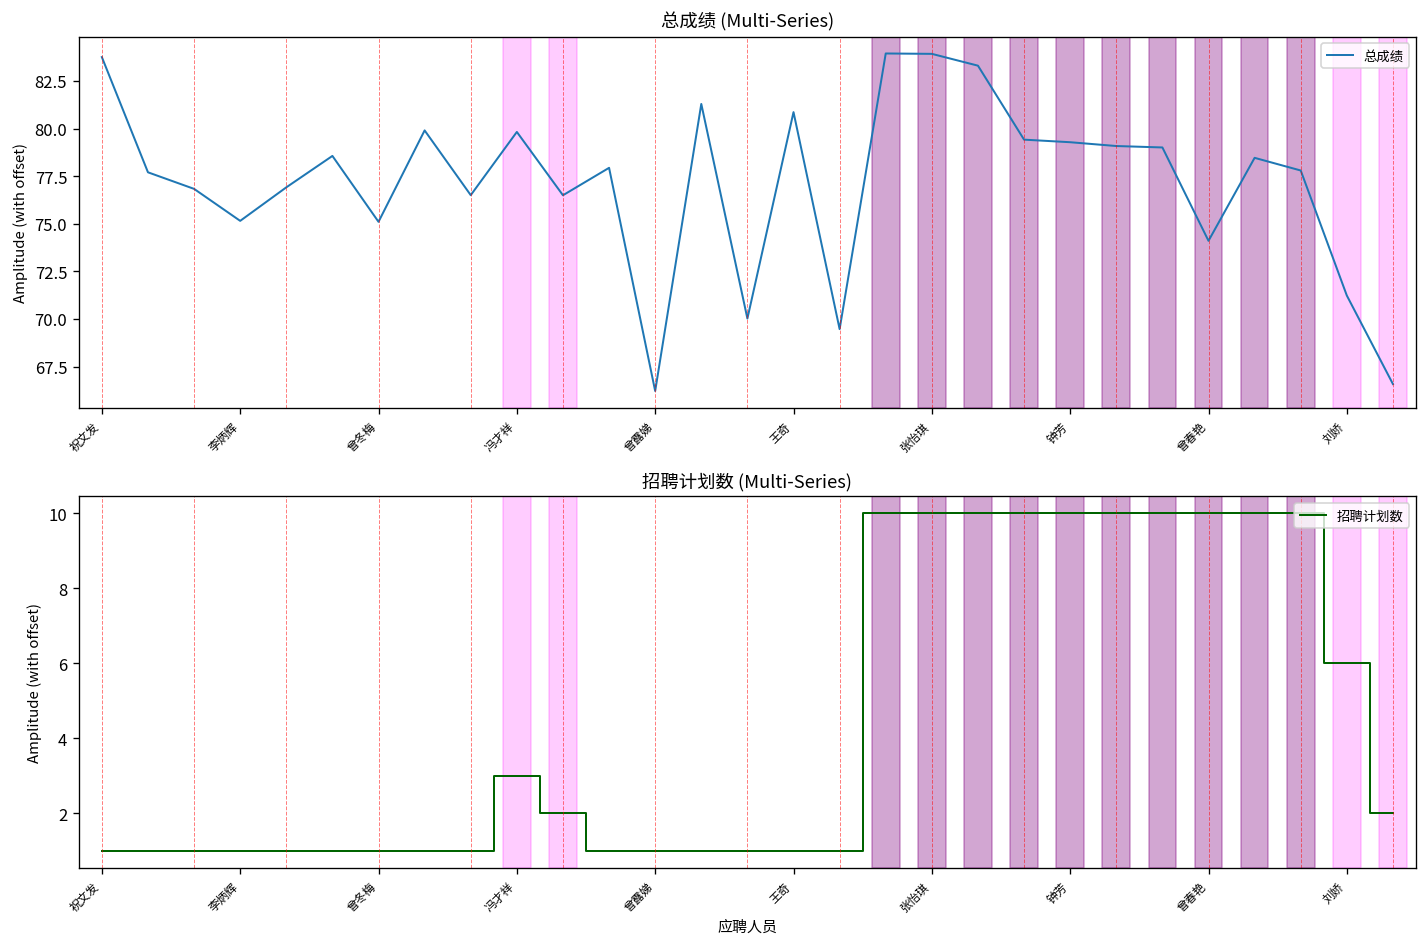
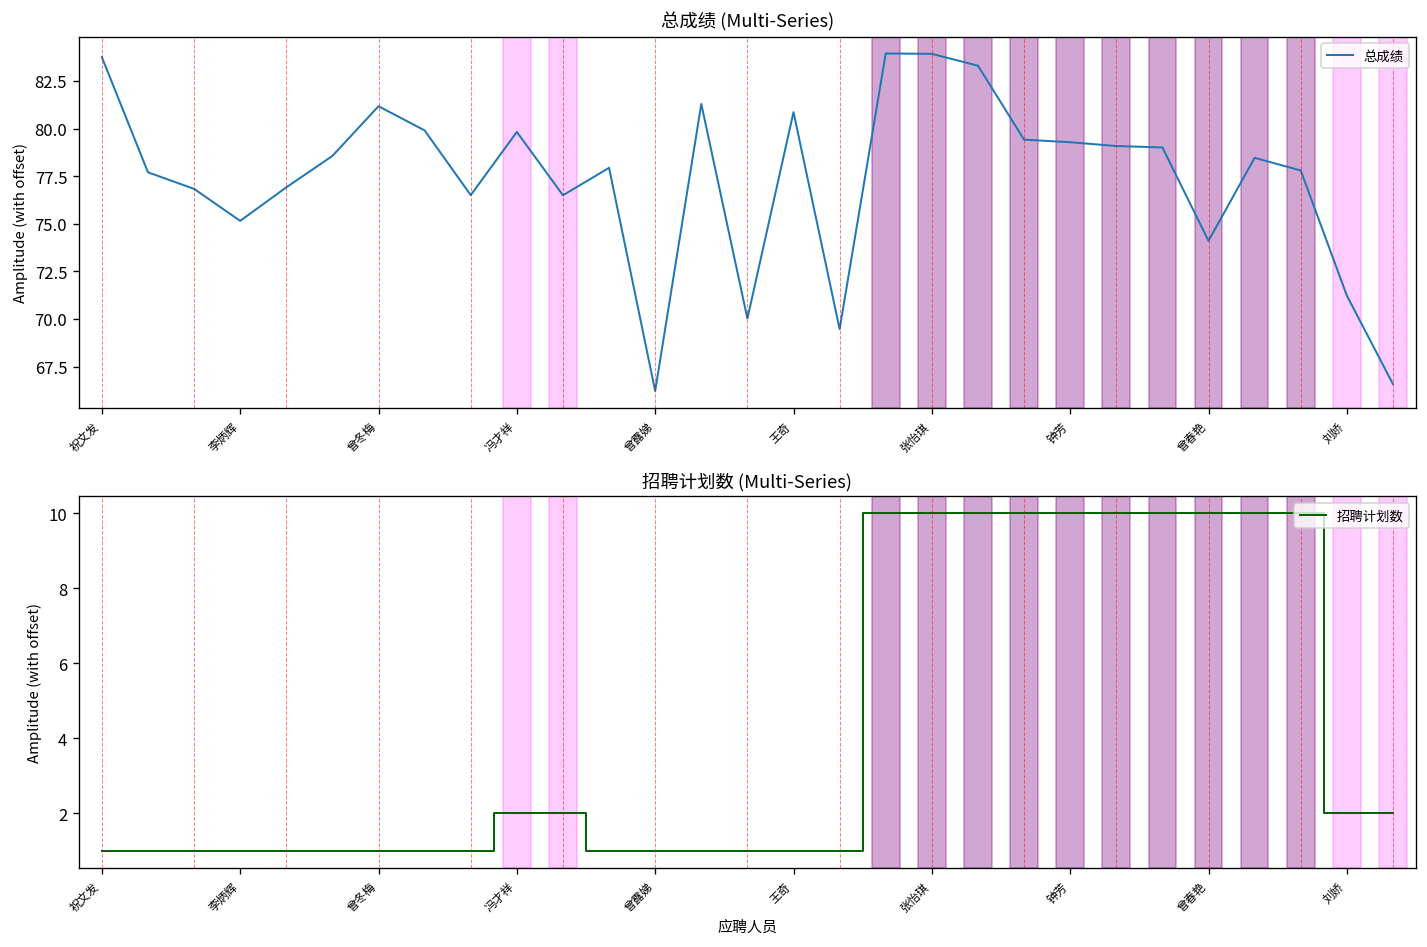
总成绩 (Multi-Series), 曾冬梅: 75.1 -> 81.2
招聘计划数 (Multi-Series), 冯才祥: 3 -> 2
招聘计划数 (Multi-Series), 刘娇: 6 -> 2
